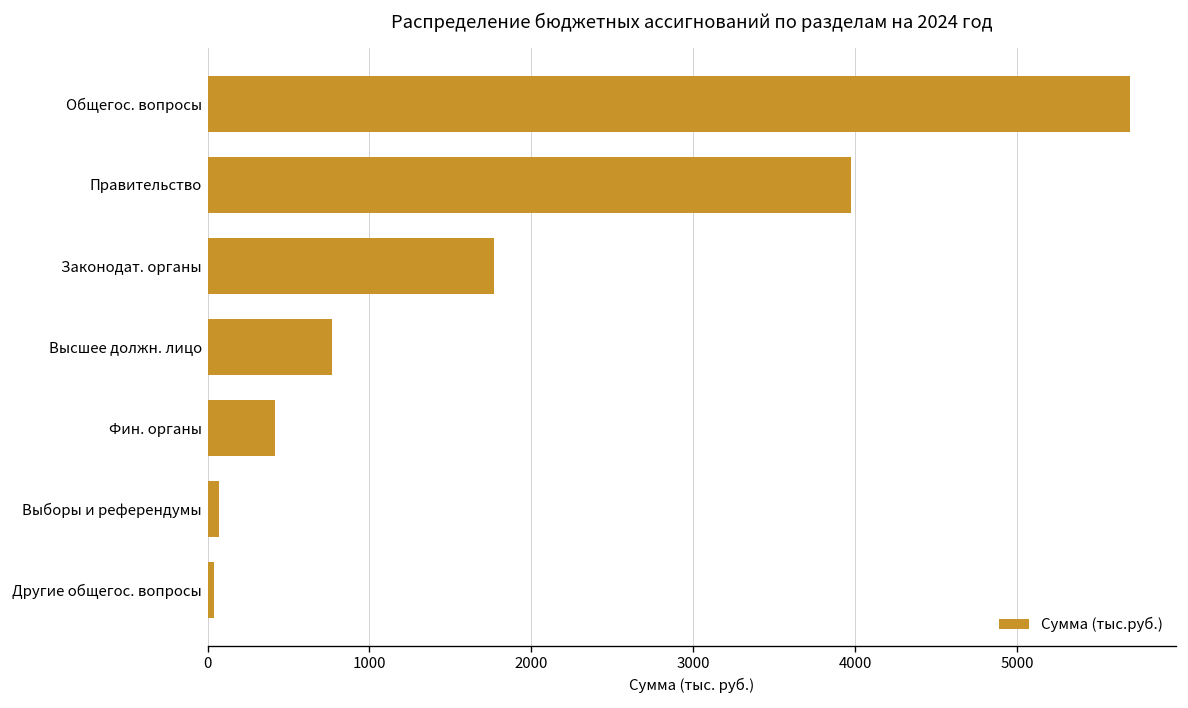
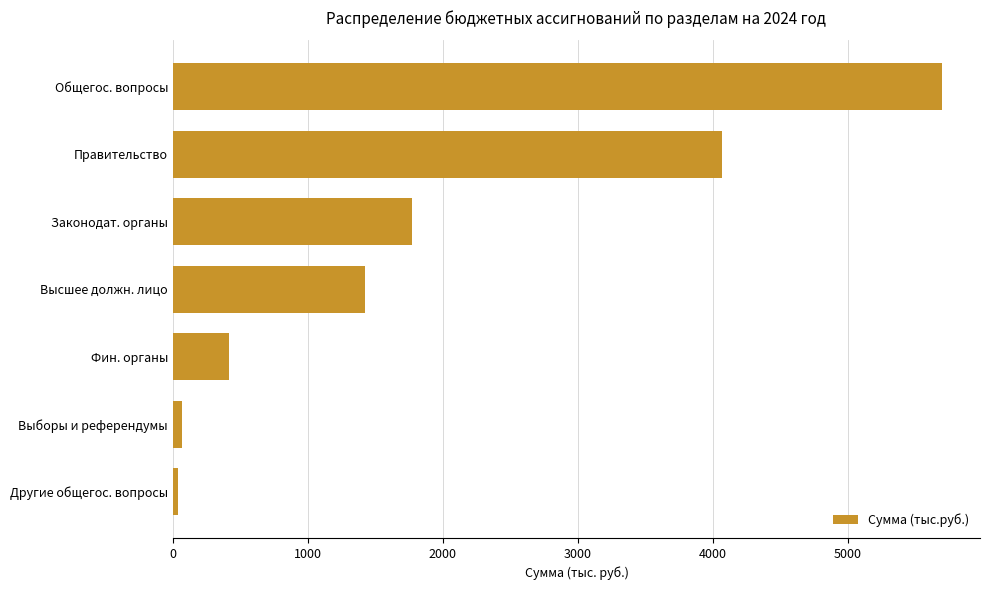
Правительство: 3970 -> 4070
Высшее должн. лицо: 770 -> 1420
